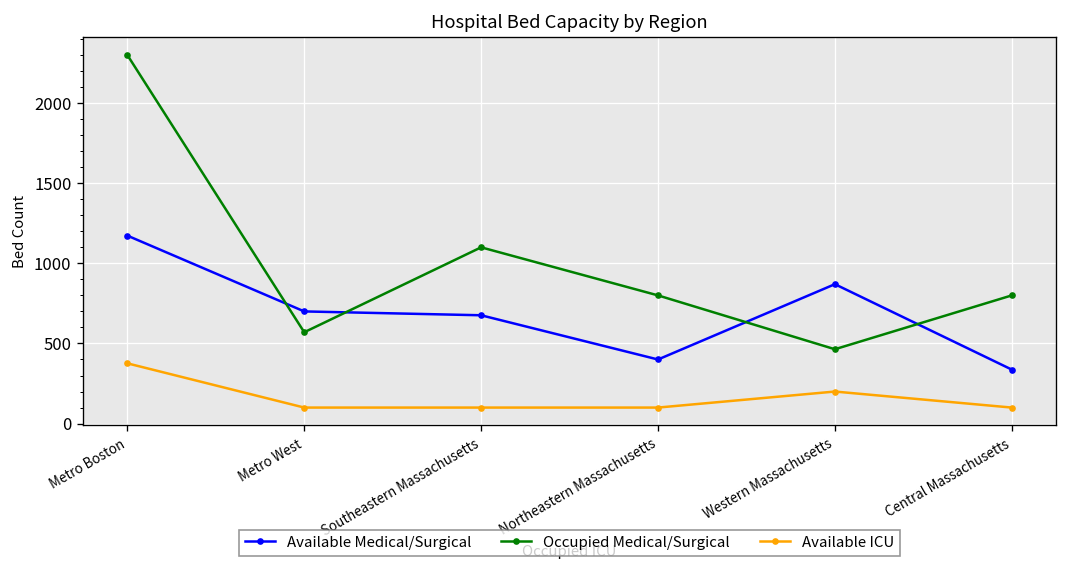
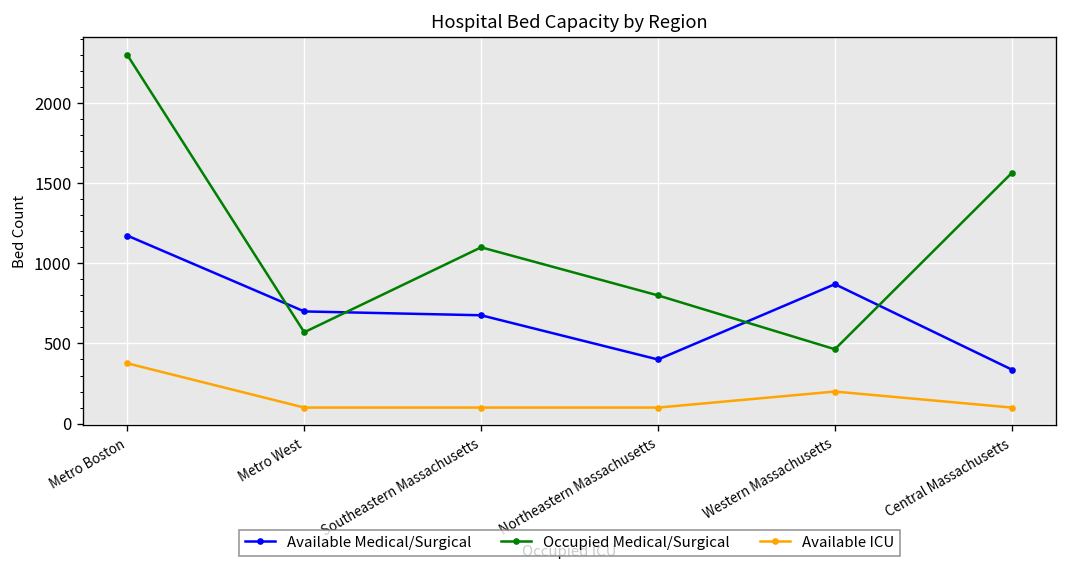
Occupied Medical/Surgical, Central Massachusetts: 800 -> 1560
